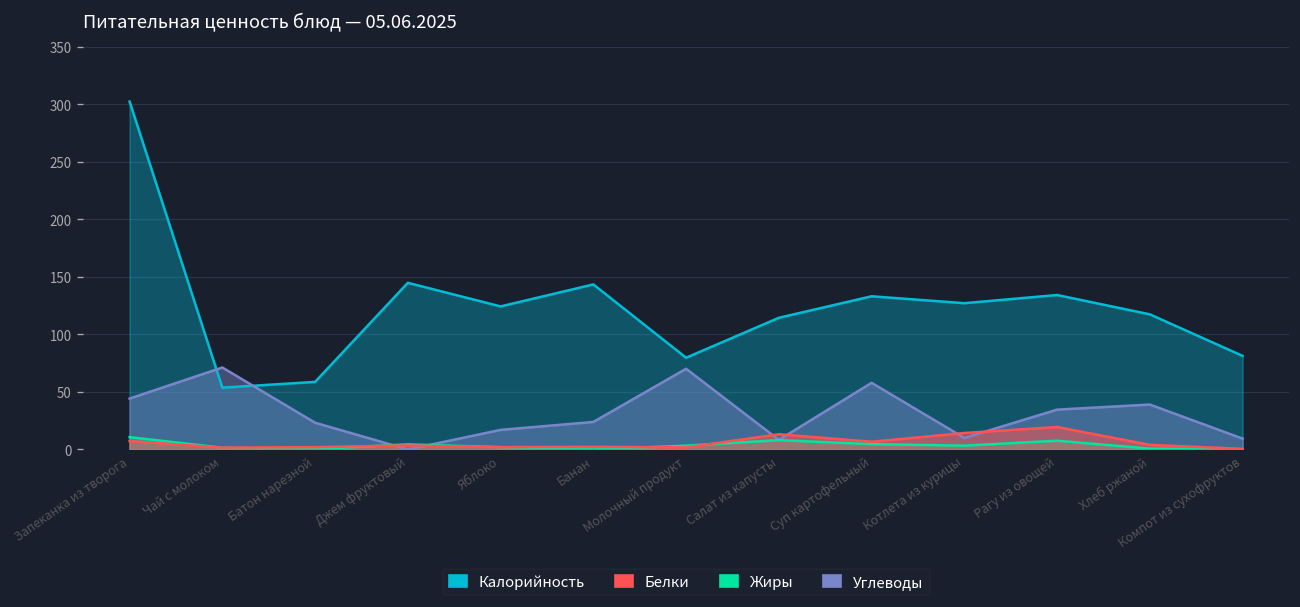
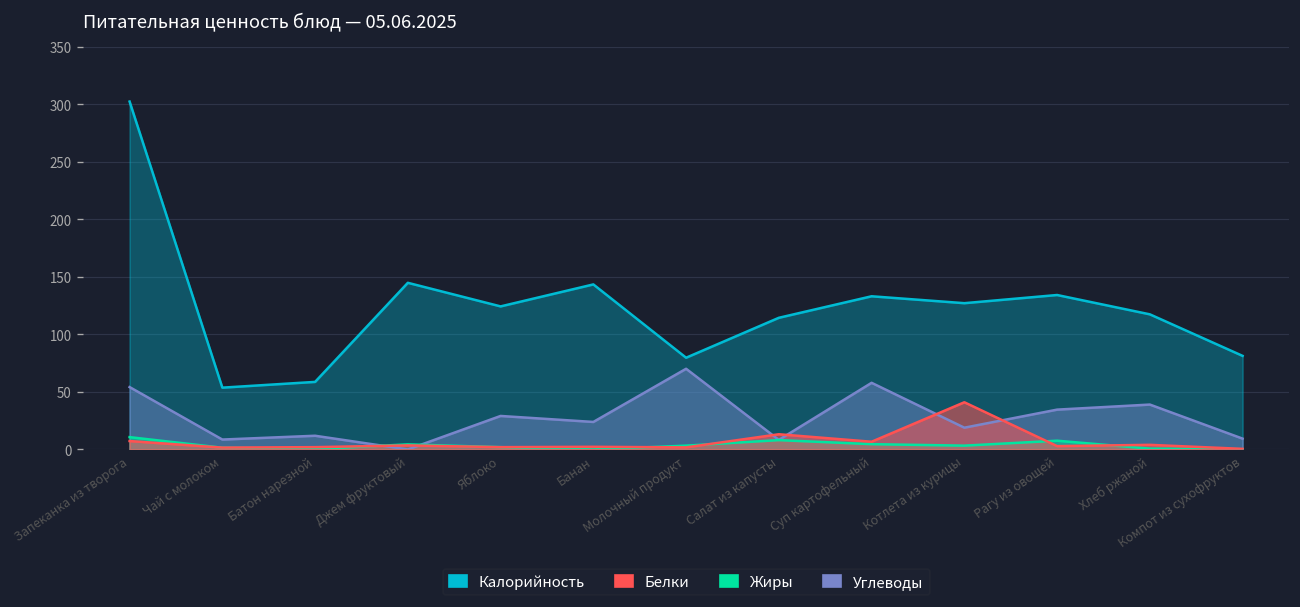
Углеводы, Запеканка из творога: 40 -> 50
Углеводы, Чай с молоком: 70 -> 10
Углеводы, Батон нарезной: 20 -> 10
Углеводы, Яблоко: 20 -> 30
Углеводы, Котлета из курицы: 10 -> 20
Белки, Котлета из курицы: 10 -> 40
Белки, Рагу из овощей: 20 -> 0
